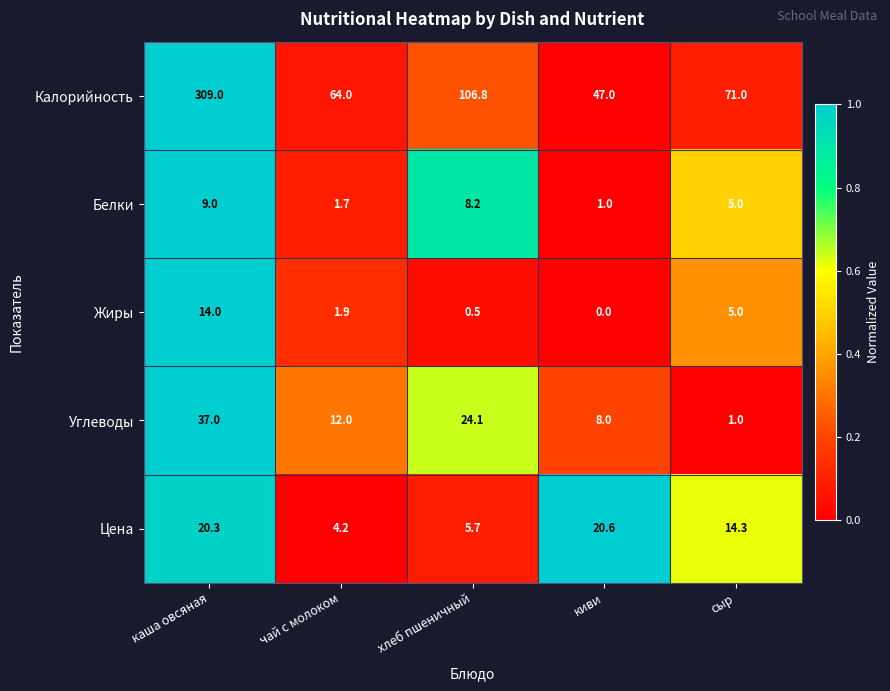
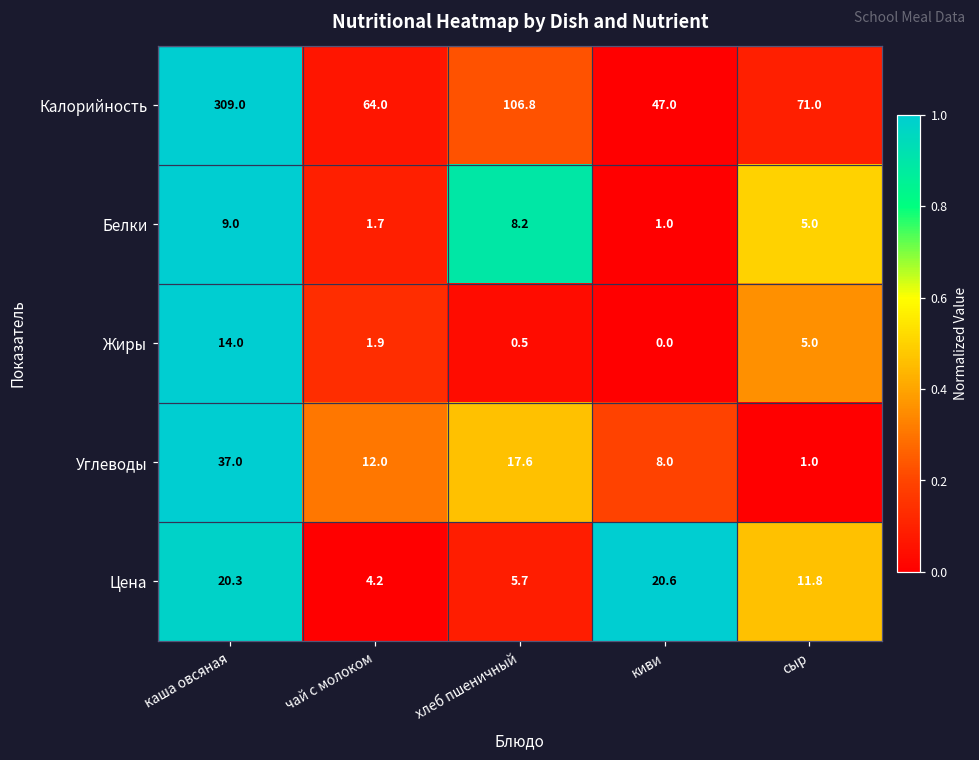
Углеводы, хлеб пшеничный: 24.1 -> 17.6
Цена, сыр: 14.3 -> 11.8
